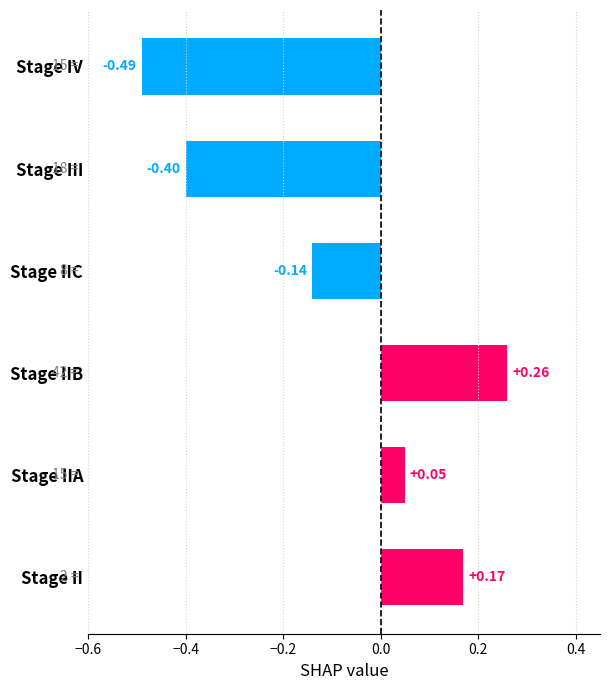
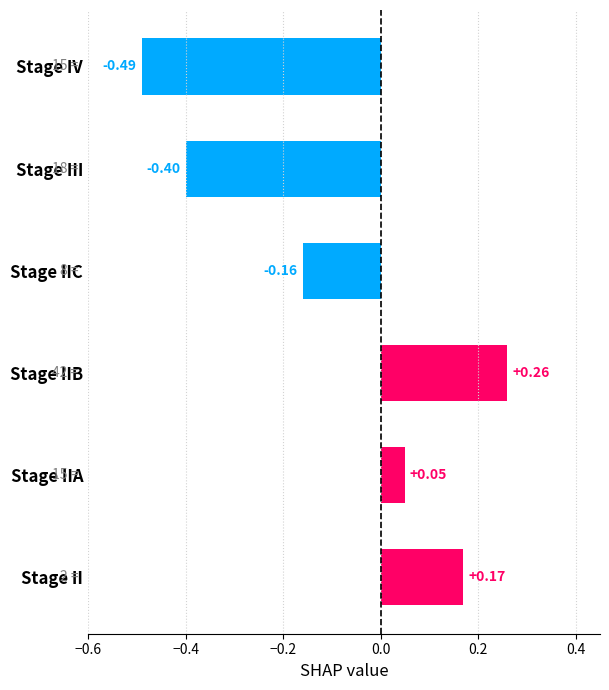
Stage IIC: -0.14 -> -0.16
